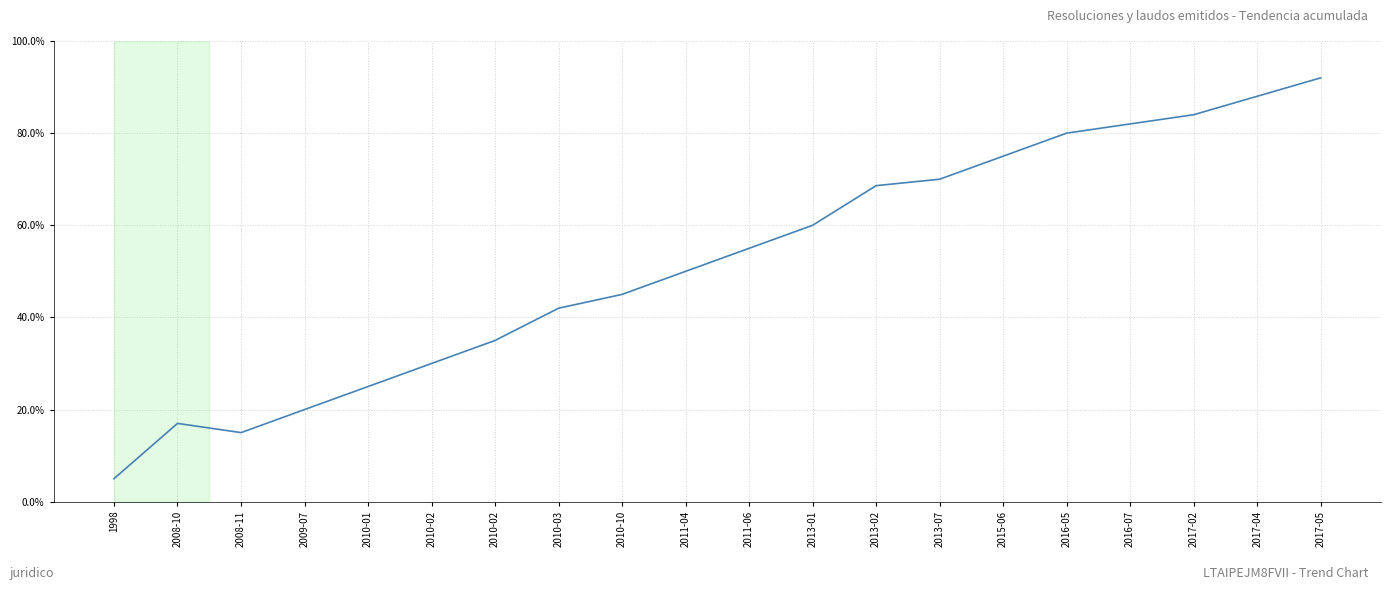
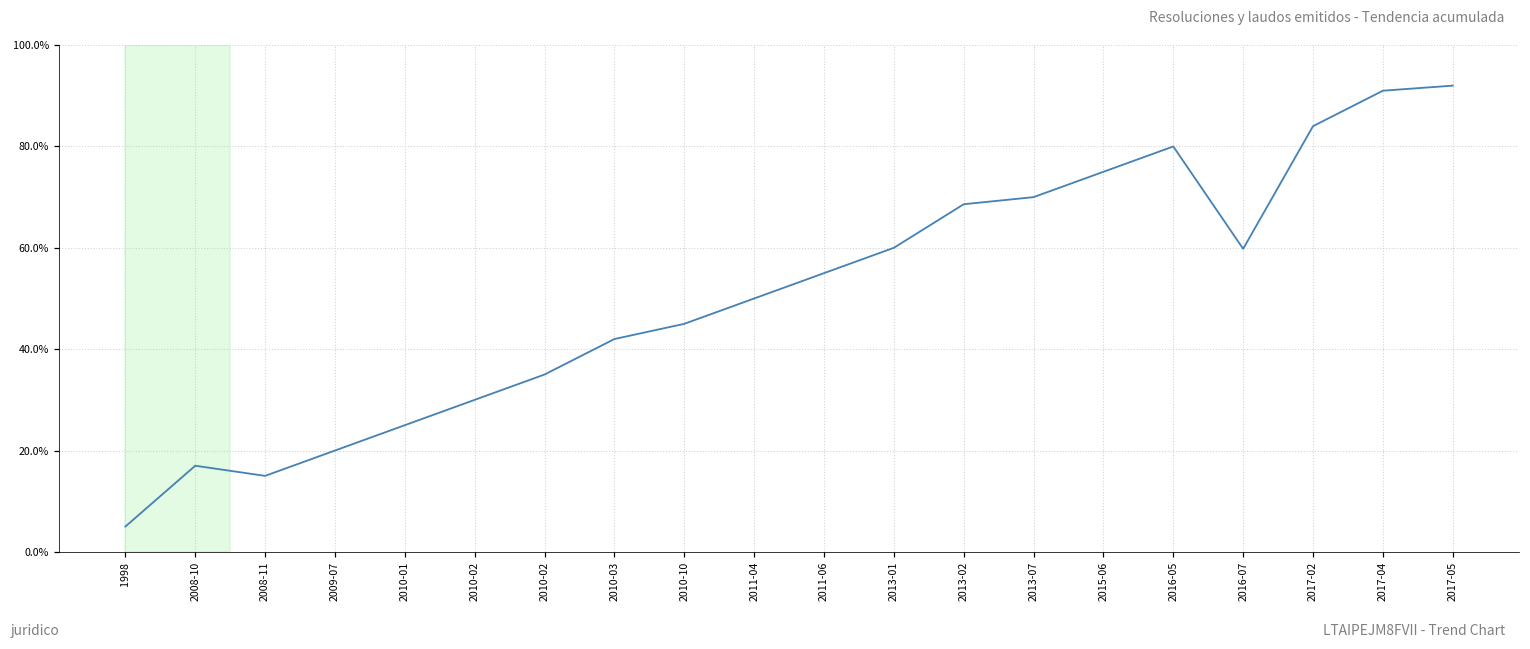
2016-07: 82% -> 60%
2017-04: 88% -> 91%
